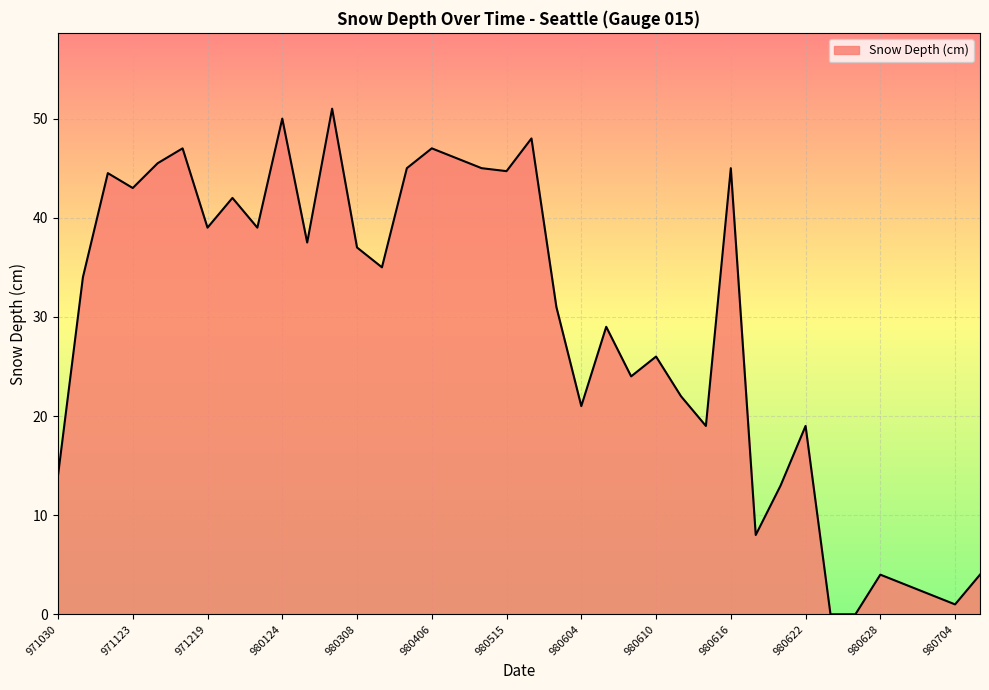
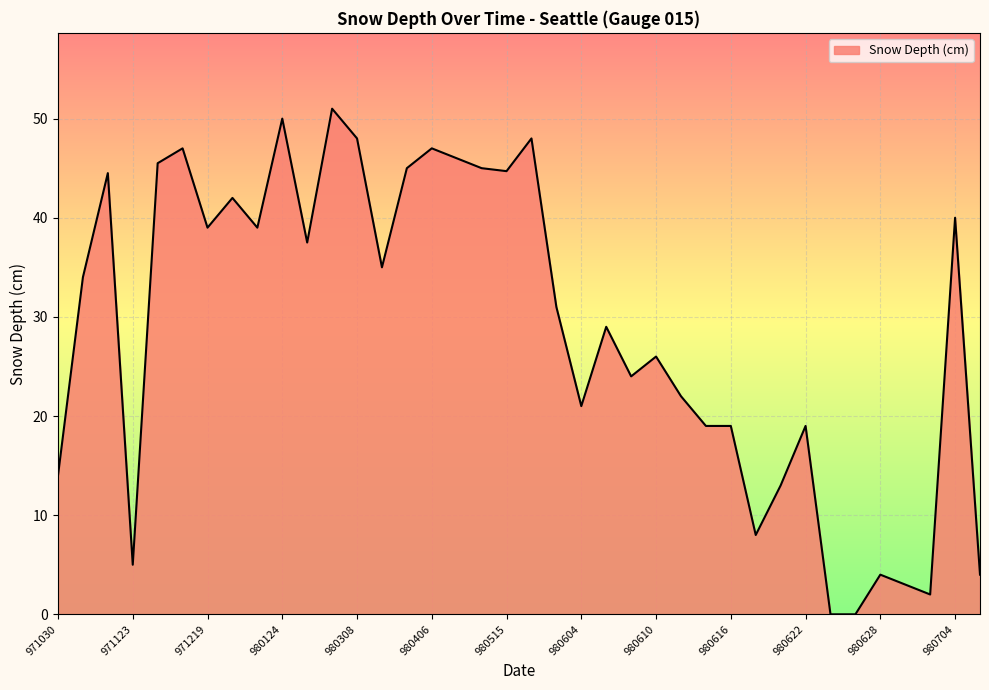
971123: 43 -> 5
980308: 37 -> 48
980616: 45 -> 19
980704: 1 -> 40
